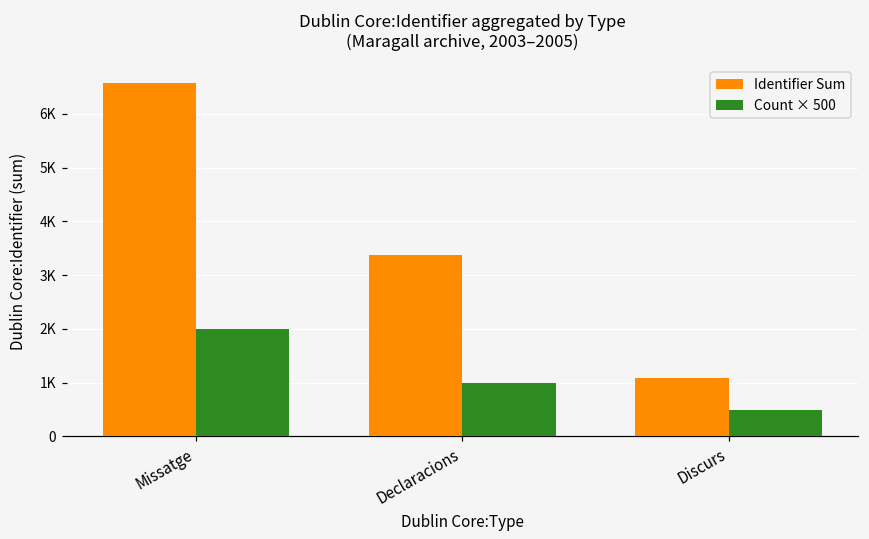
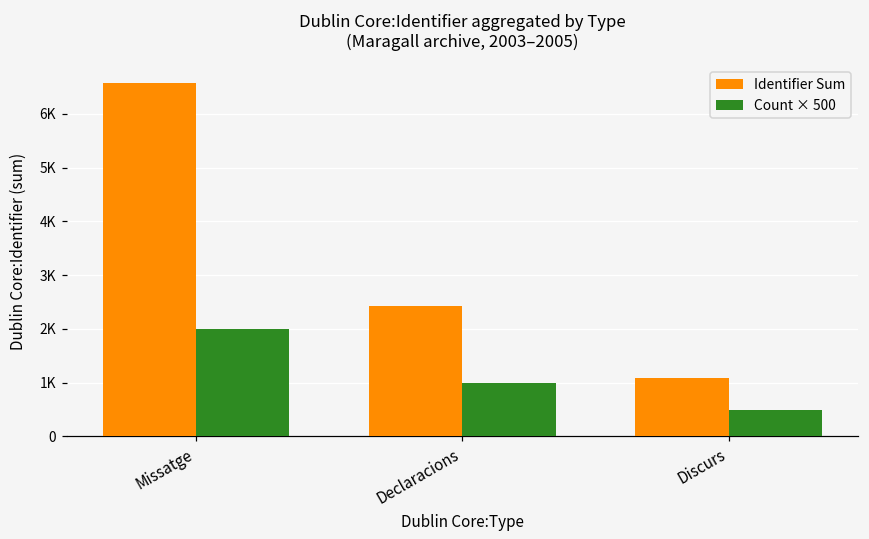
Identifier Sum, Declaracions: 3400 -> 2400
